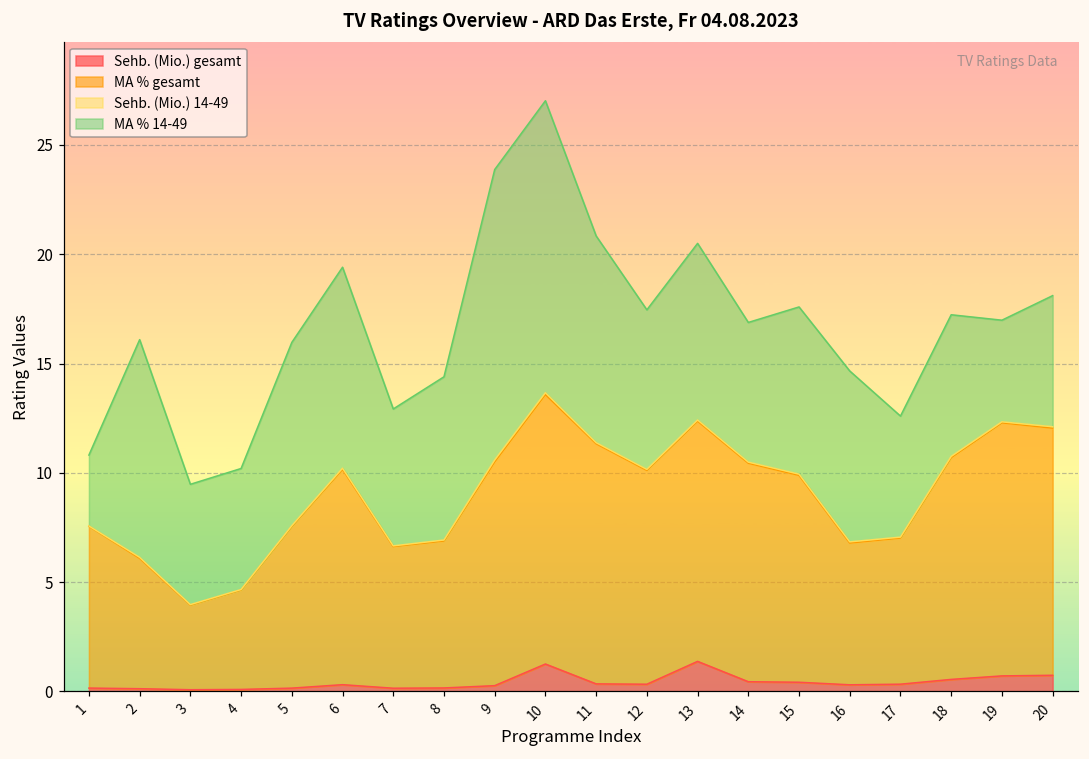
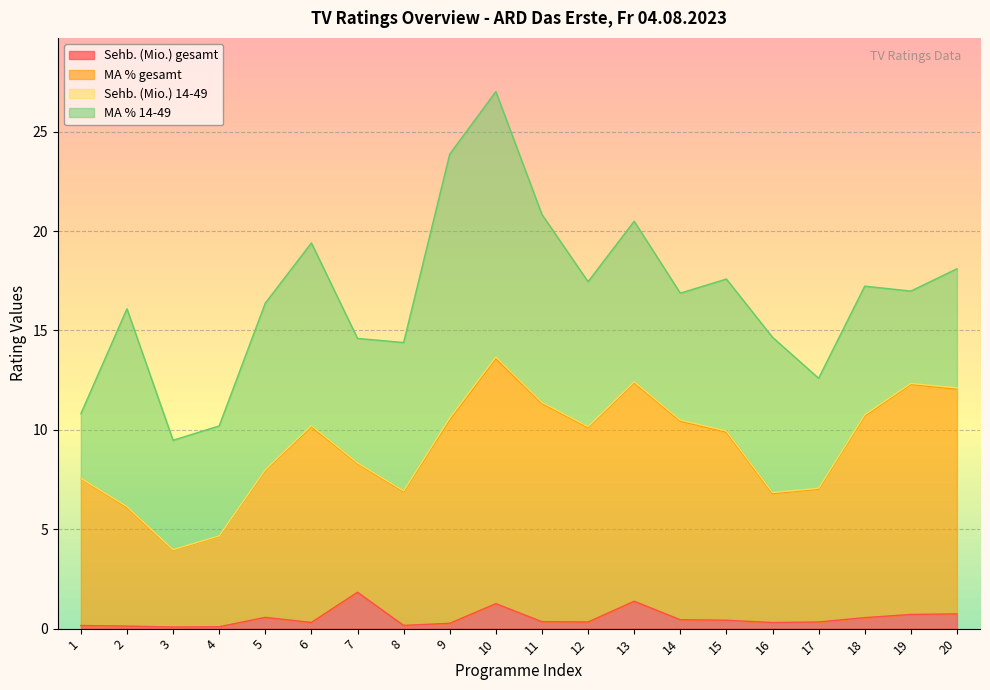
Sehb. (Mio.) gesamt, 5: 0.2 -> 0.6
Sehb. (Mio.) gesamt, 7: 0.1 -> 1.8
